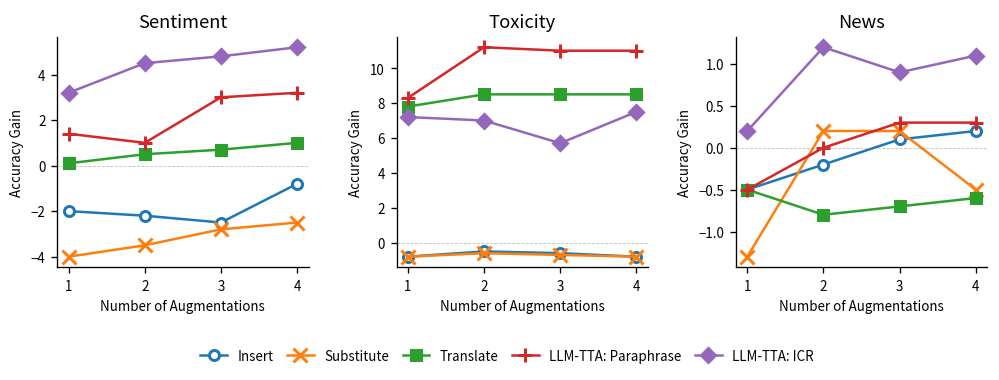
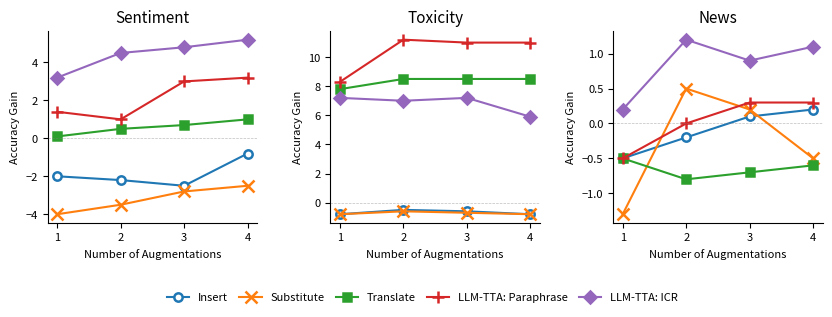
Toxicity, LLM-TTA: ICR, 3: 5.7 -> 7.2
Toxicity, LLM-TTA: ICR, 4: 7.5 -> 5.9
News, Substitute, 2: 0.2 -> 0.5
